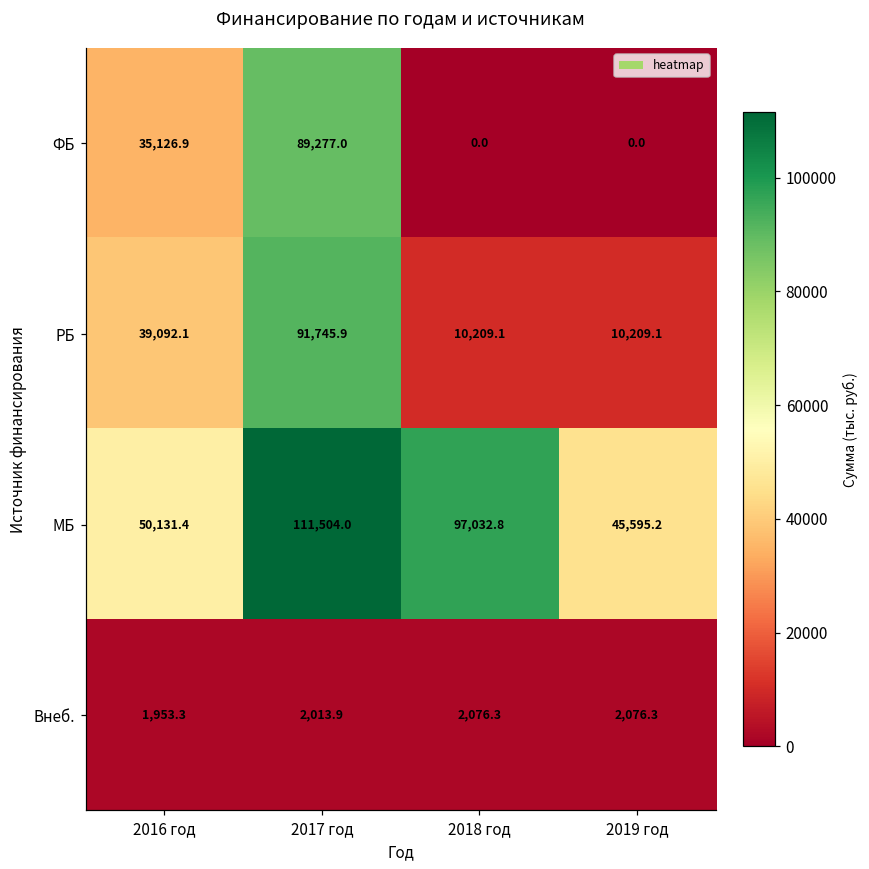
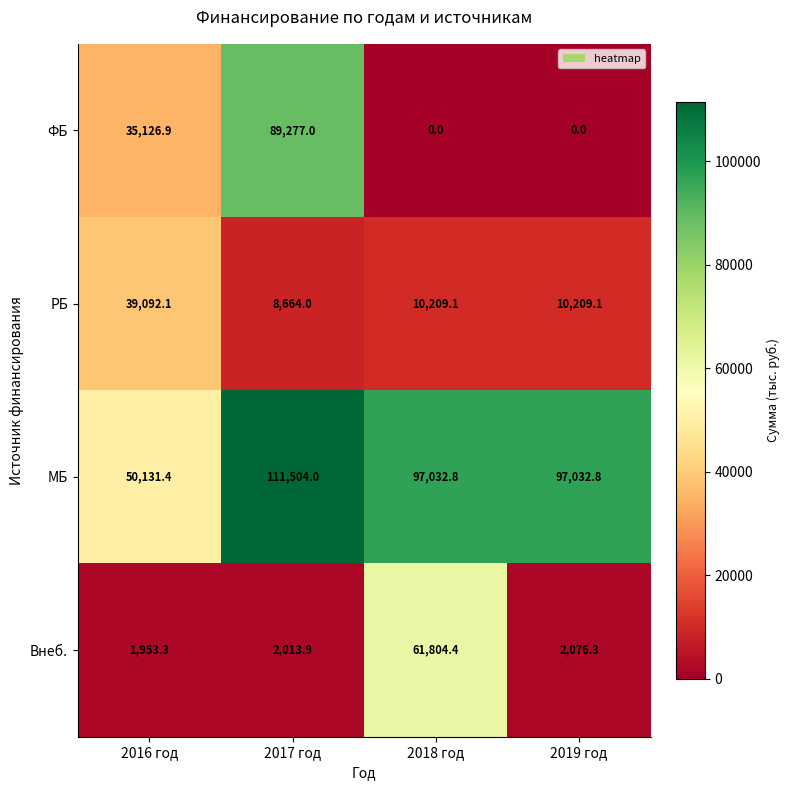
РБ, 2017 год: 91,745.9 -> 8,664.0
МБ, 2019 год: 45,595.2 -> 97,032.8
Внеб., 2018 год: 2,076.3 -> 61,804.4
